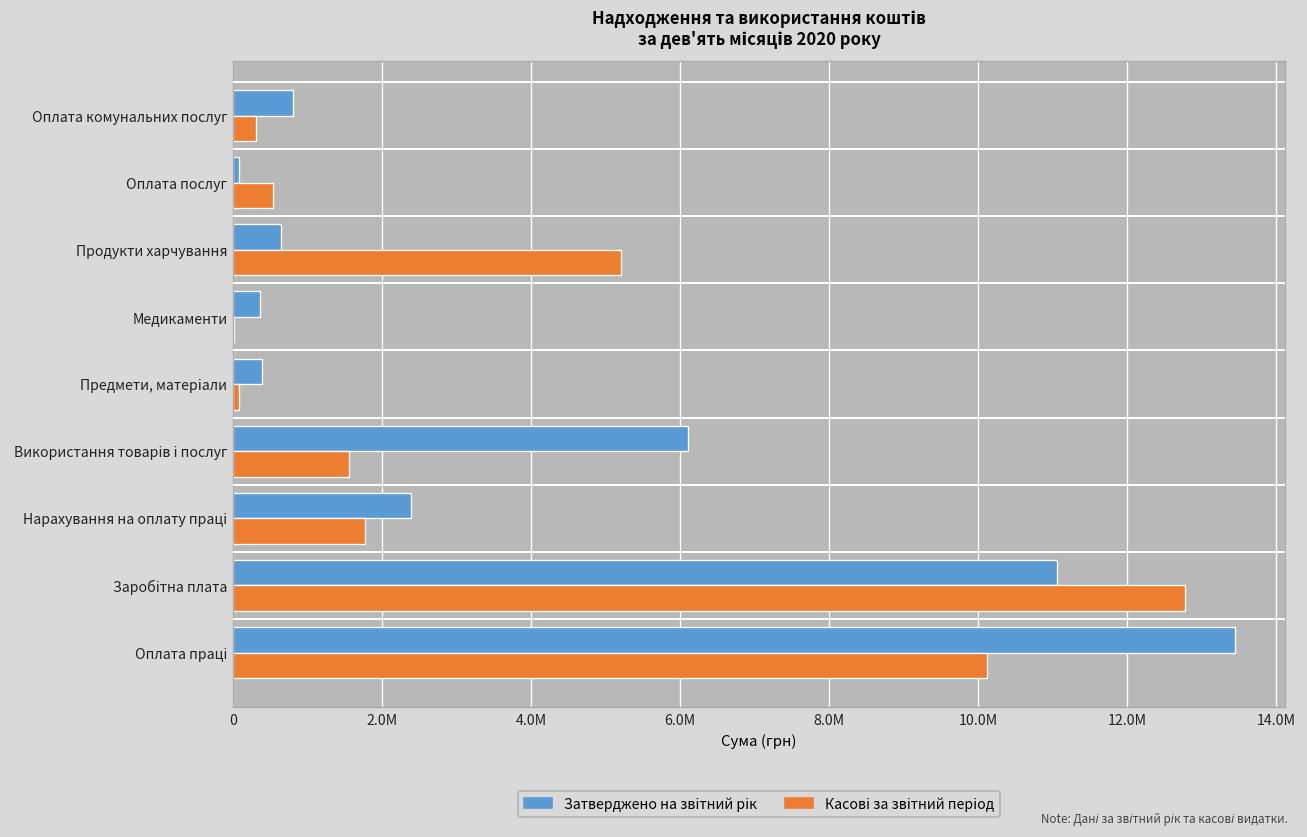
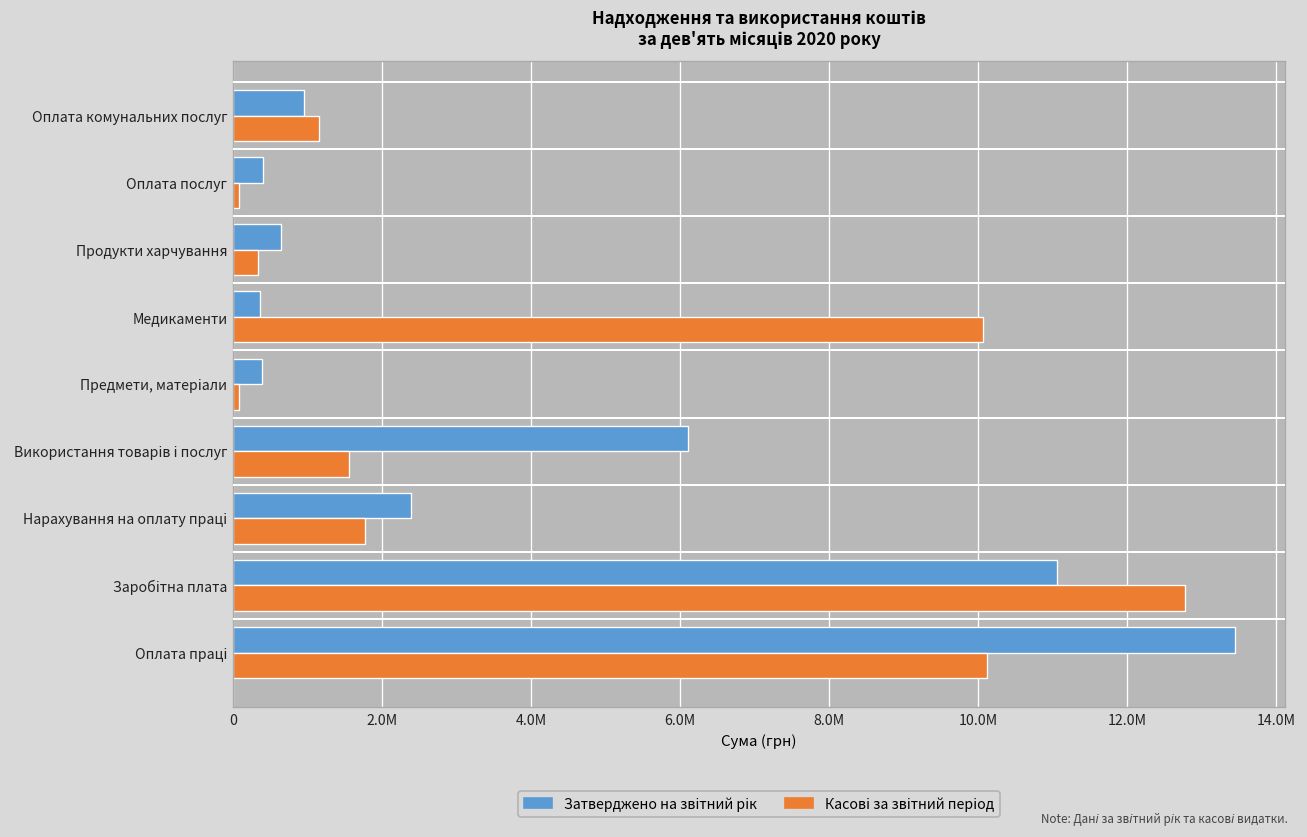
Затверджено на звітний рік, Оплата комунальних послуг: 800000 -> 1000000
Касові за звітний період, Оплата комунальних послуг: 300000 -> 1200000
Затверджено на звітний рік, Оплата послуг: 100000 -> 400000
Касові за звітний період, Оплата послуг: 500000 -> 100000
Касові за звітний період, Продукти харчування: 5200000 -> 300000
Касові за звітний період, Медикаменти: 0 -> 10100000
